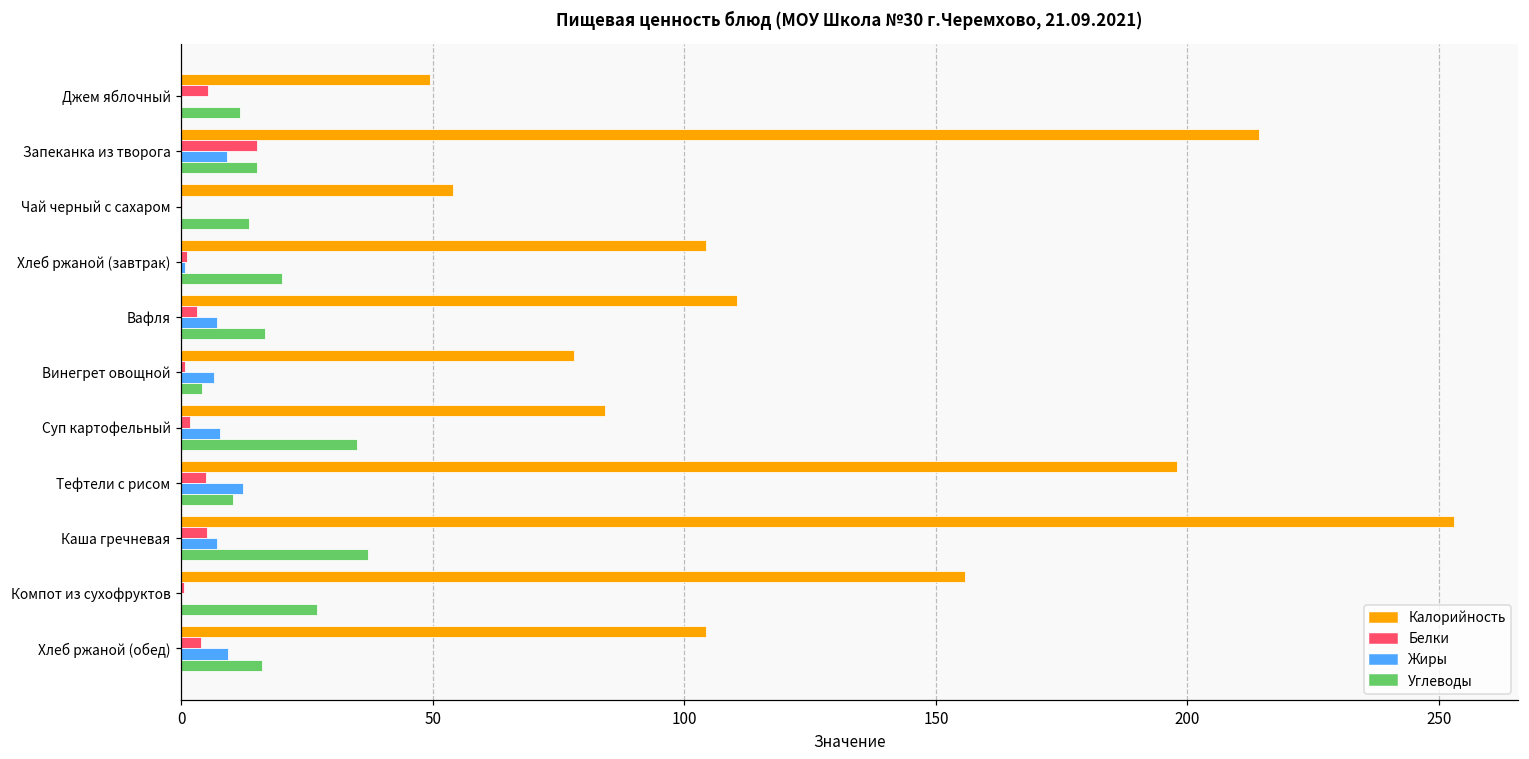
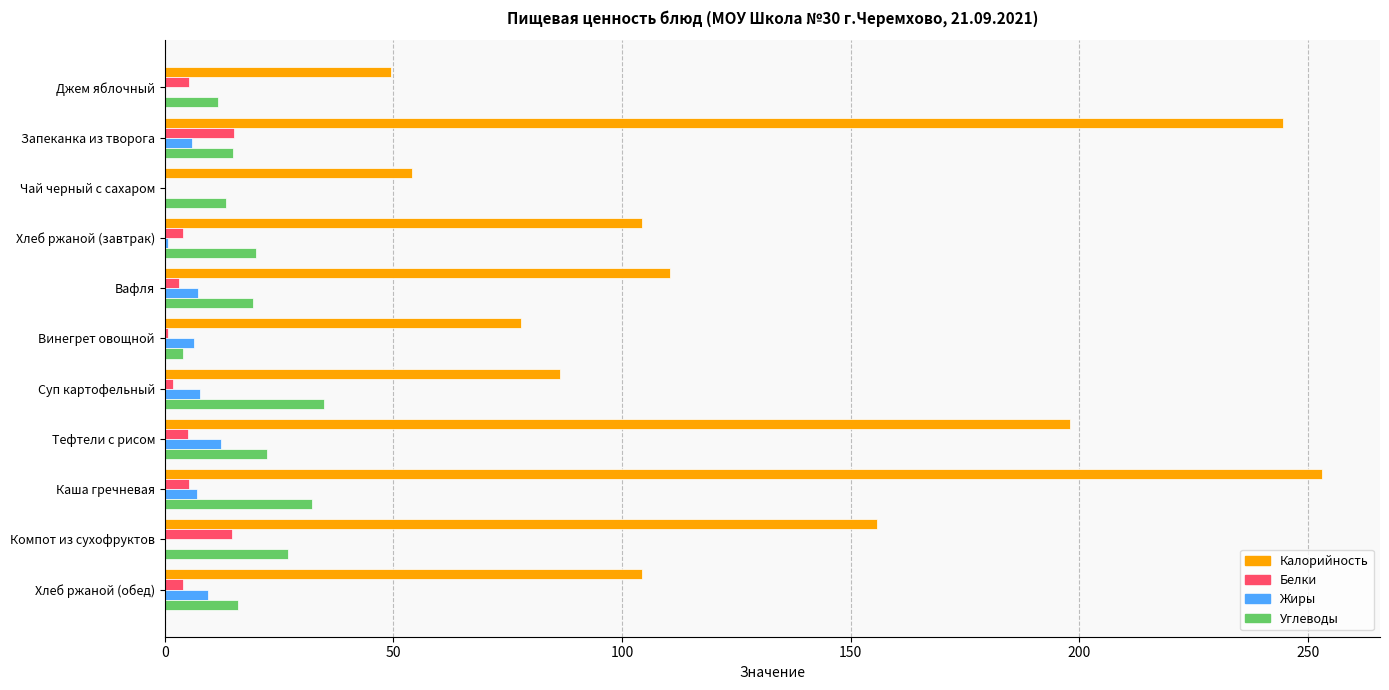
Калорийность, Запеканка из творога: 214 -> 245
Жиры, Запеканка из творога: 9 -> 6
Белки, Хлеб ржаной (завтрак): 1 -> 4
Углеводы, Вафля: 17 -> 19
Калорийность, Суп картофельный: 84 -> 86
Углеводы, Тефтели с рисом: 10 -> 22
Углеводы, Каша гречневая: 37 -> 32
Белки, Компот из сухофруктов: 1 -> 15
